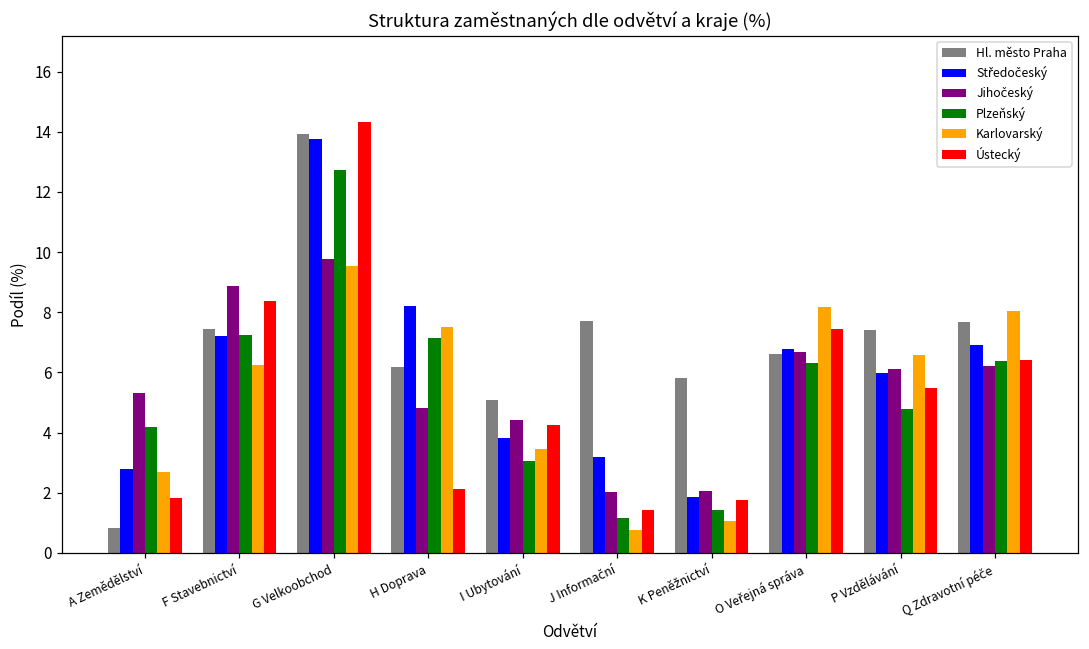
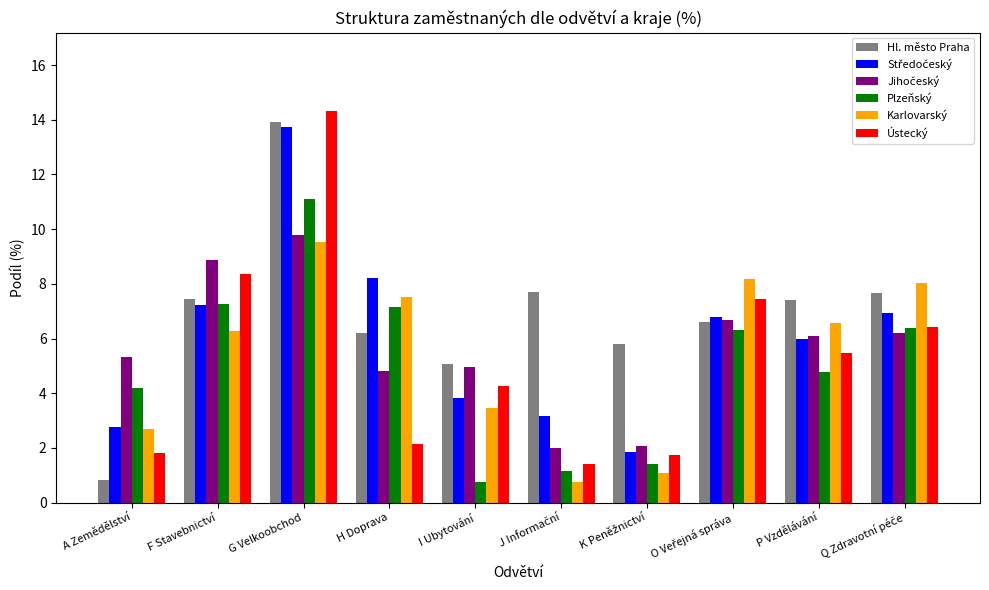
Plzeňský, G Velkoobchod: 12.7 -> 11.1
Jihočeský, I Ubytování: 4.4 -> 5.0
Plzeňský, I Ubytování: 3.0 -> 0.8
